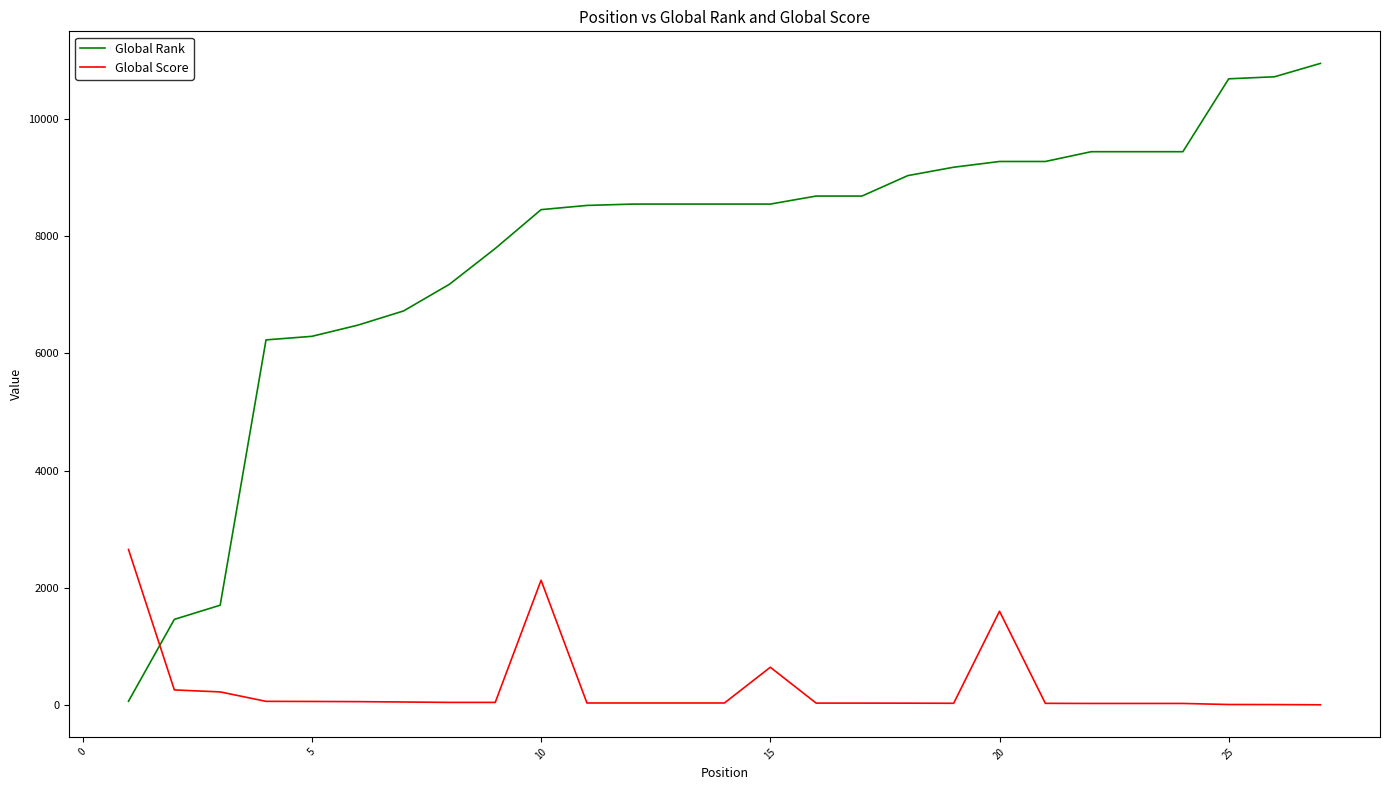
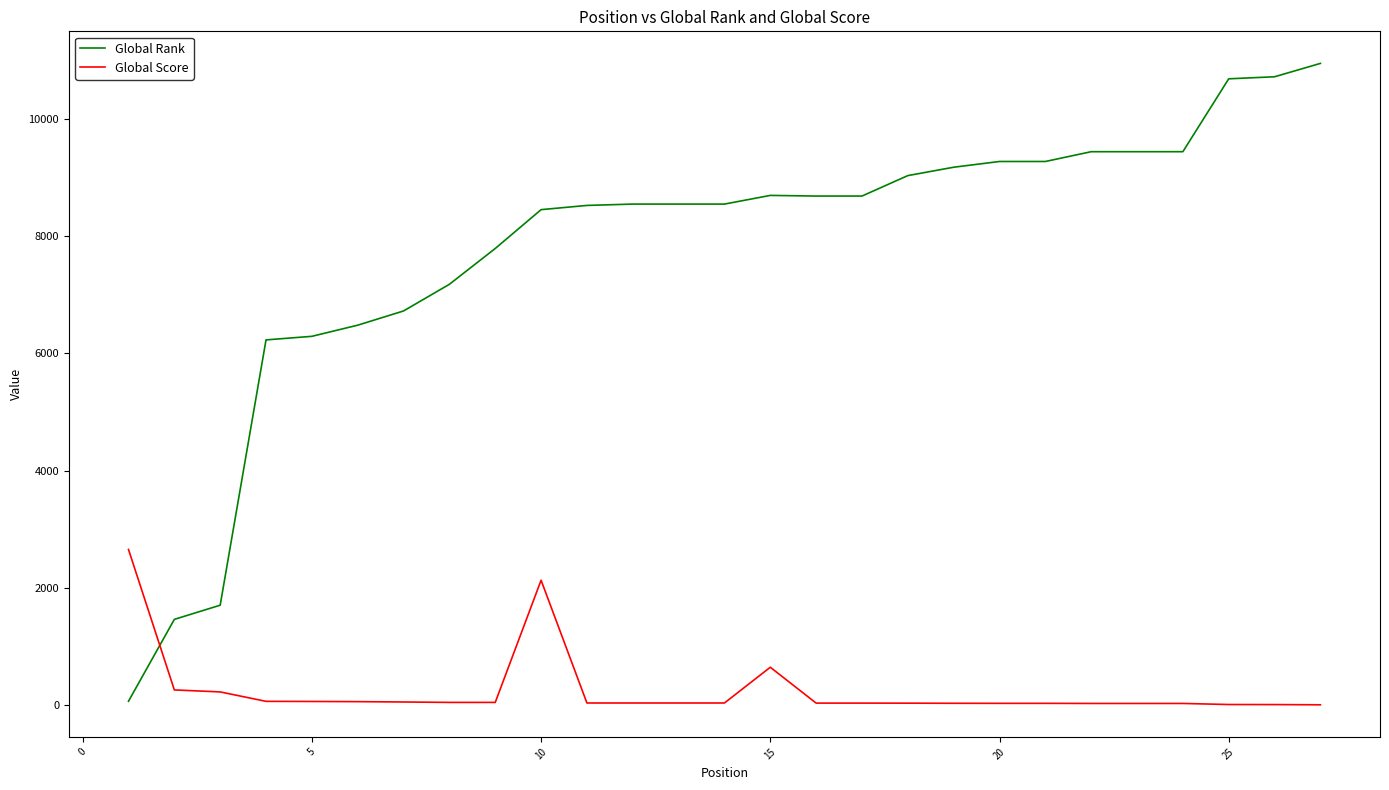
Global Rank, 15: 8600 -> 8700
Global Score, 20: 1600 -> 0
